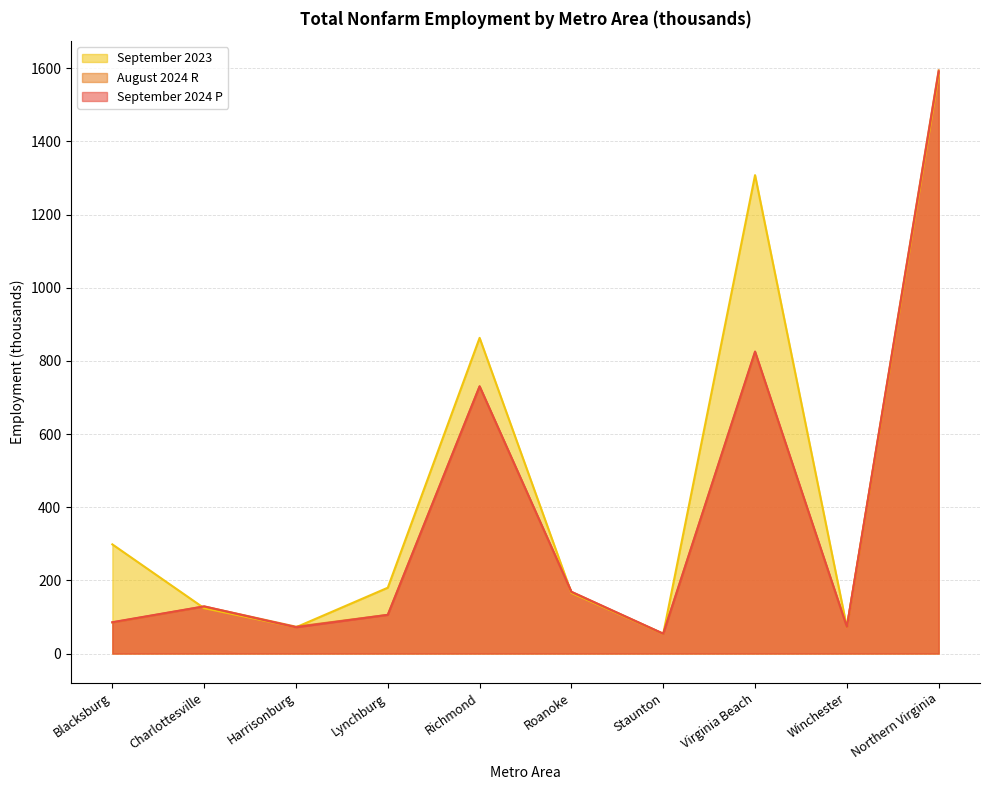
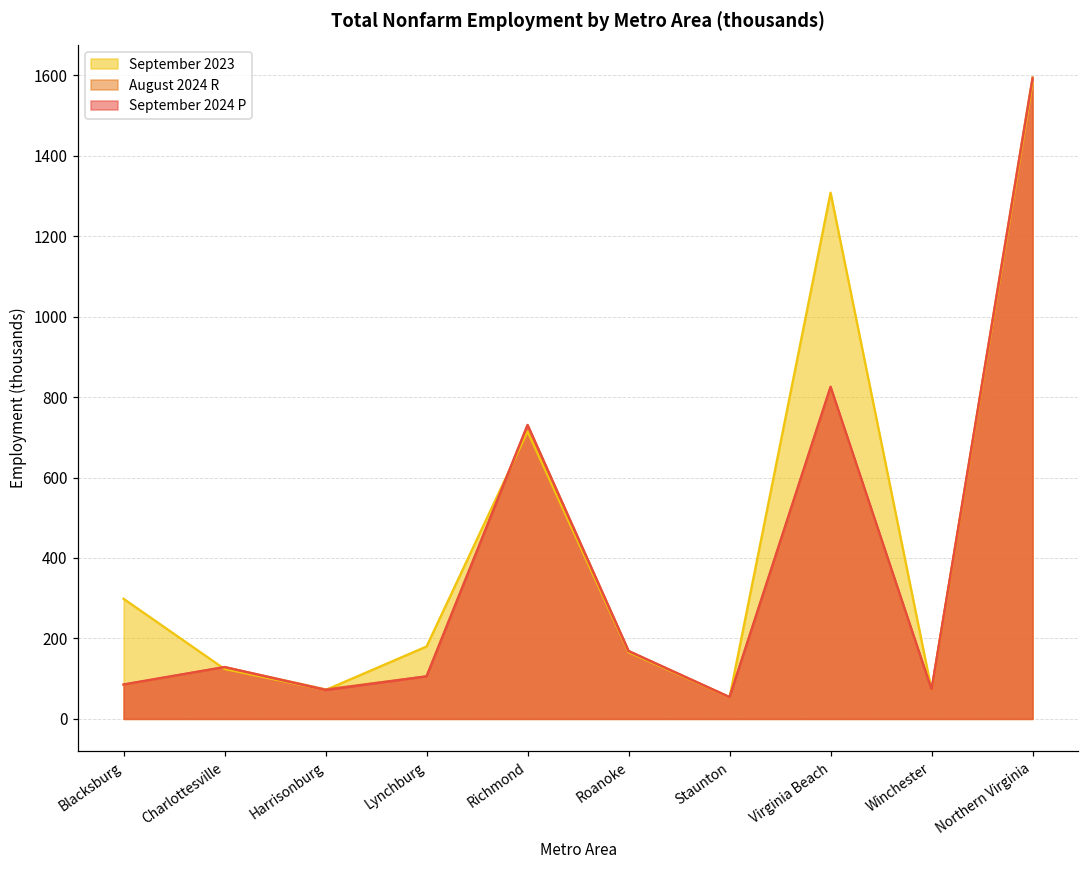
September 2023, Richmond: 860 -> 710
